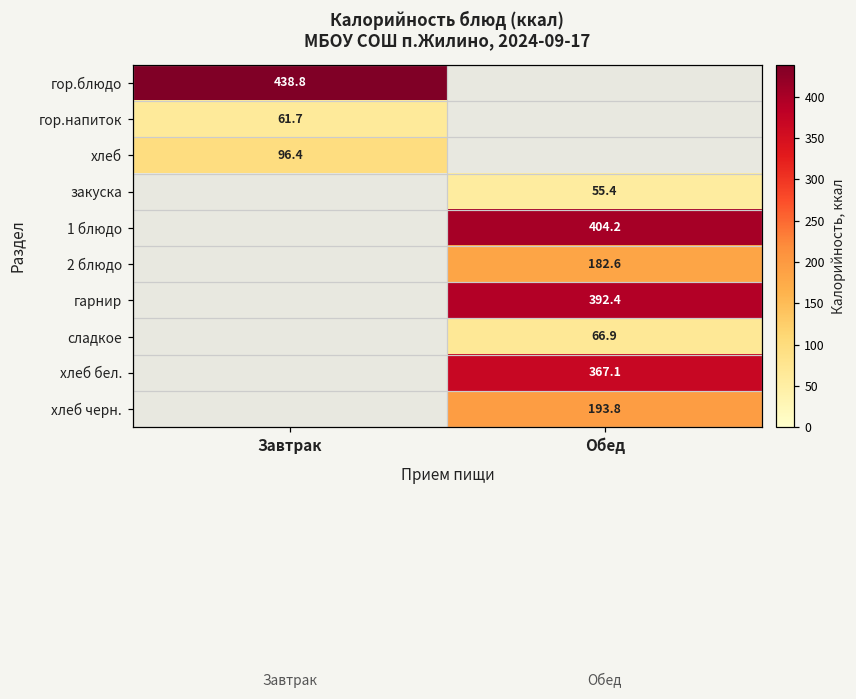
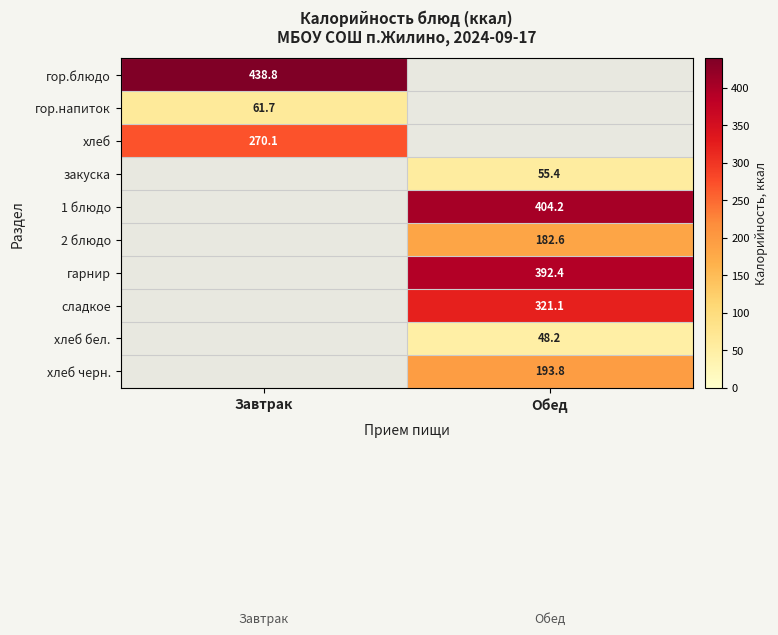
хлеб, Завтрак: 96.4 -> 270.1
сладкое, Обед: 66.9 -> 321.1
хлеб бел., Обед: 367.1 -> 48.2
